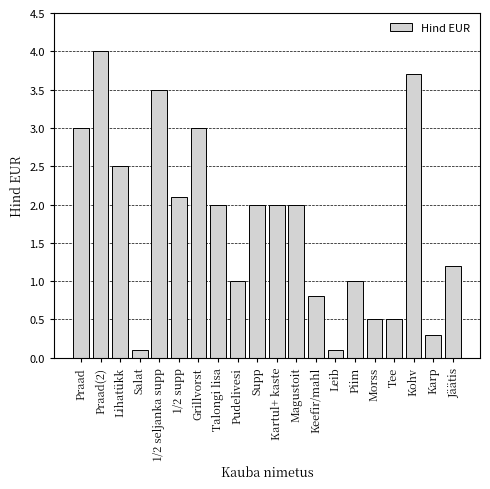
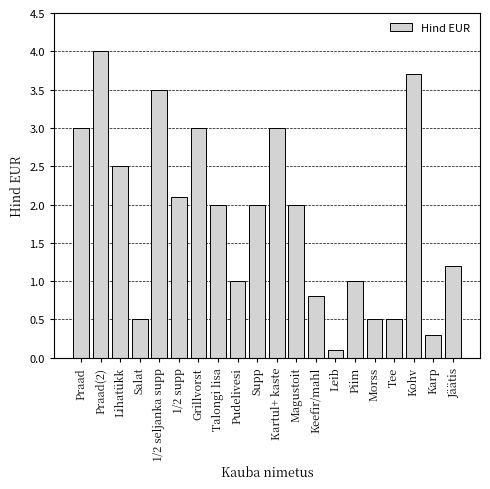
Salat: 0.1 -> 0.5
Kartul+ kaste: 2 -> 3
